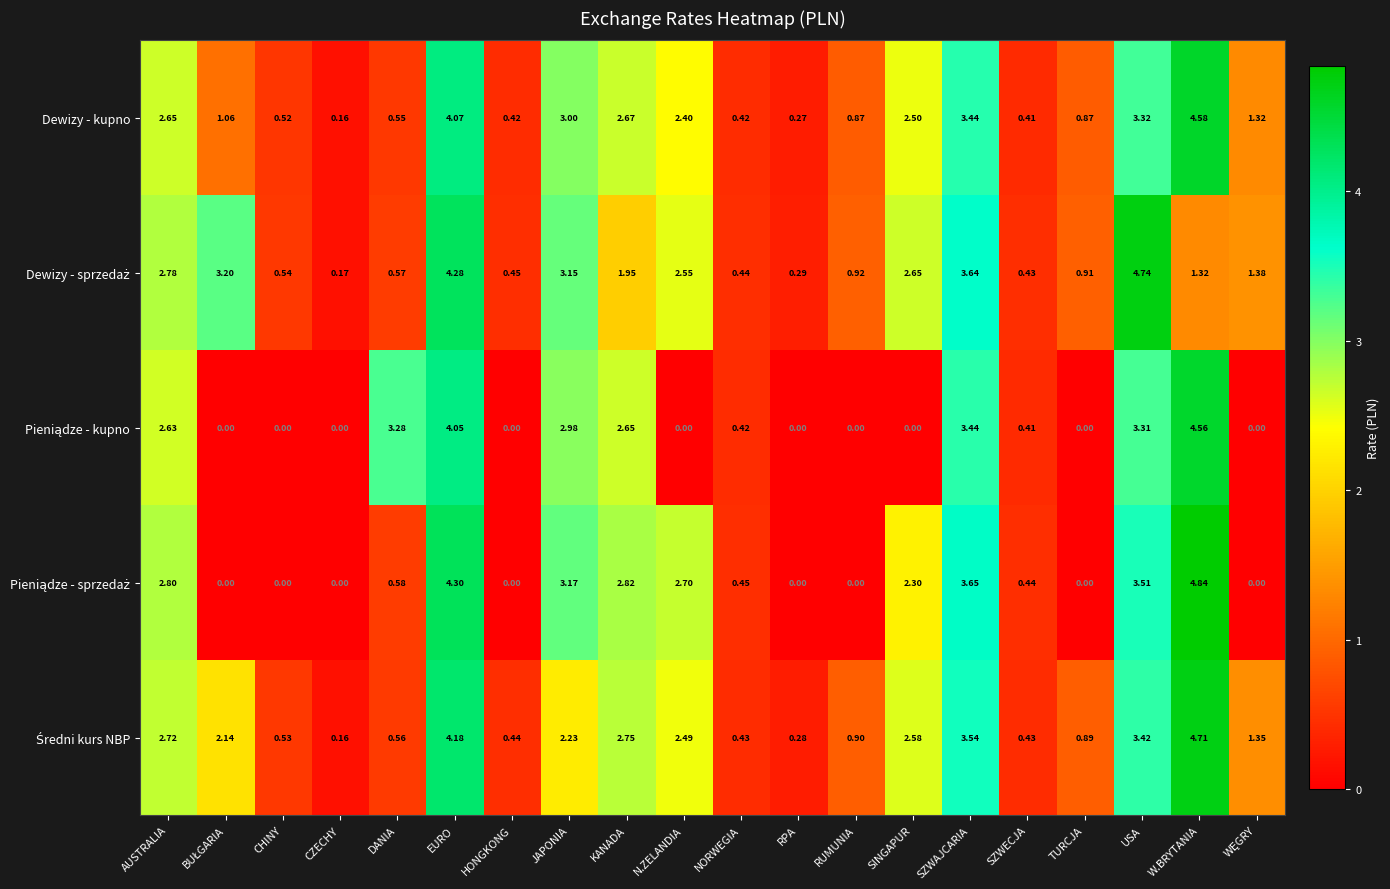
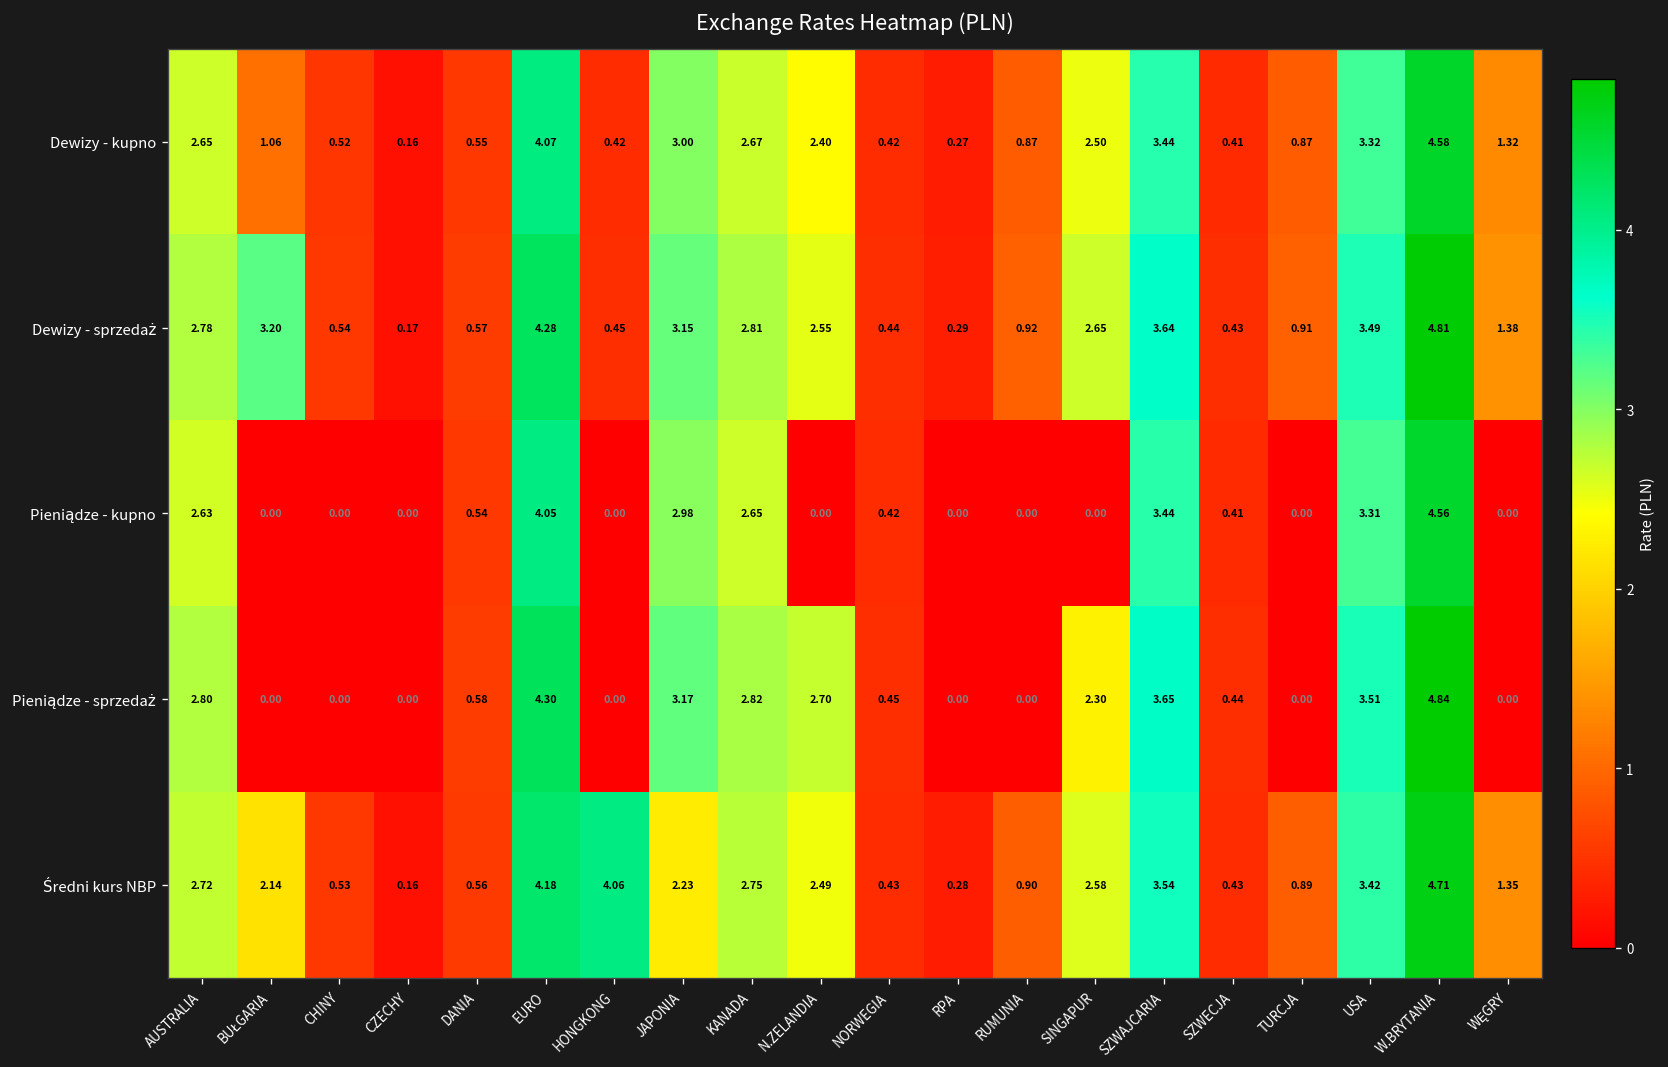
Dewizy - sprzedaż, KANADA: 1.95 -> 2.81
Dewizy - sprzedaż, USA: 4.74 -> 3.49
Dewizy - sprzedaż, W.BRYTANIA: 1.32 -> 4.81
Pieniądze - kupno, DANIA: 3.28 -> 0.54
Średni kurs NBP, HONGKONG: 0.44 -> 4.06
